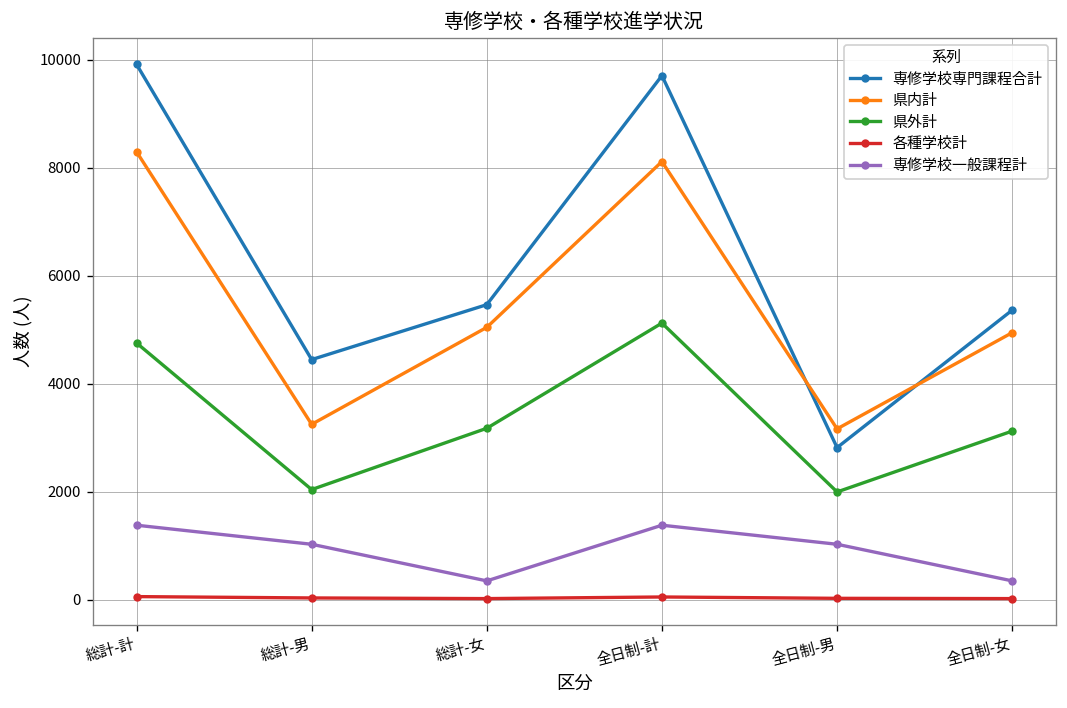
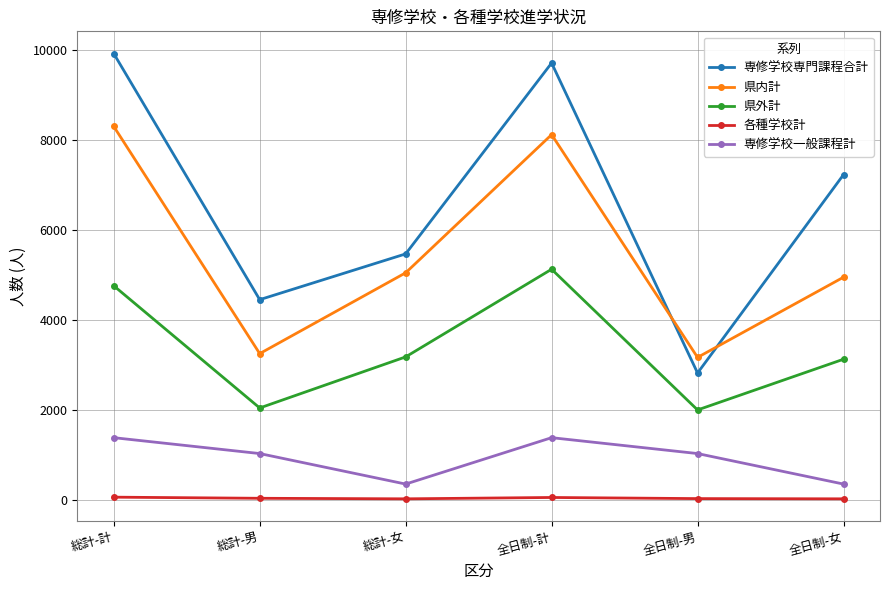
専修学校専門課程合計, 全日制-女: 5400 -> 7200
